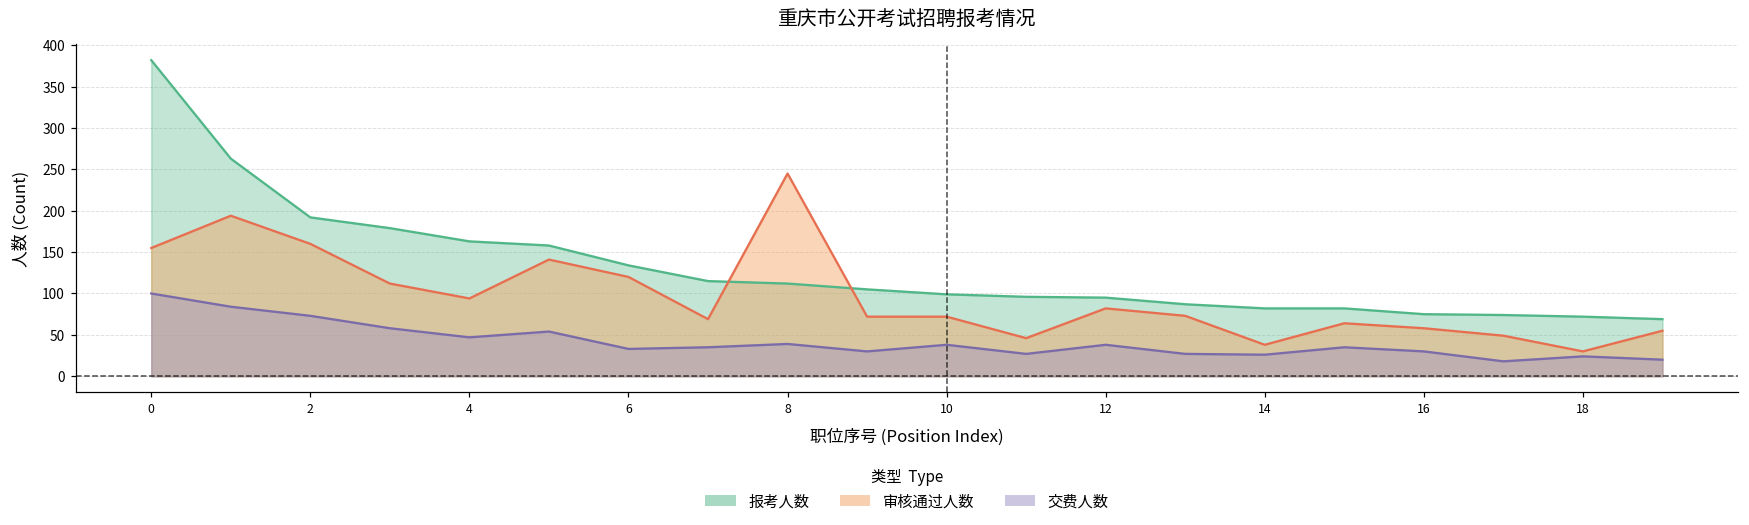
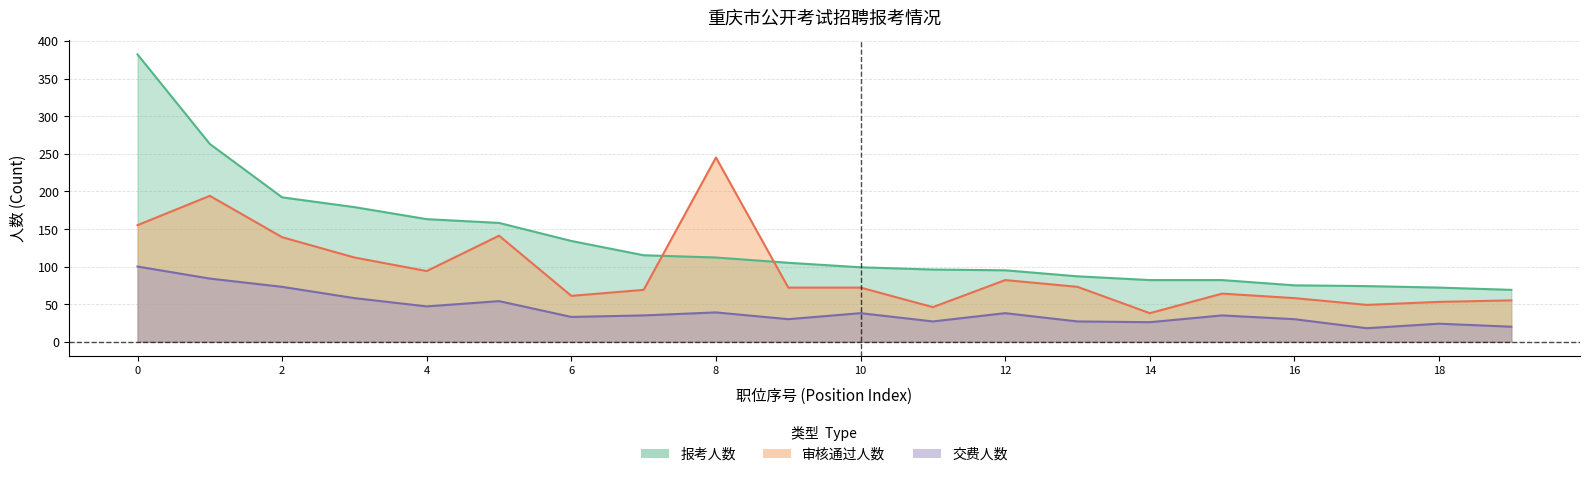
审核通过人数, 2: 160 -> 140
审核通过人数, 6: 120 -> 60
审核通过人数, 18: 30 -> 50
